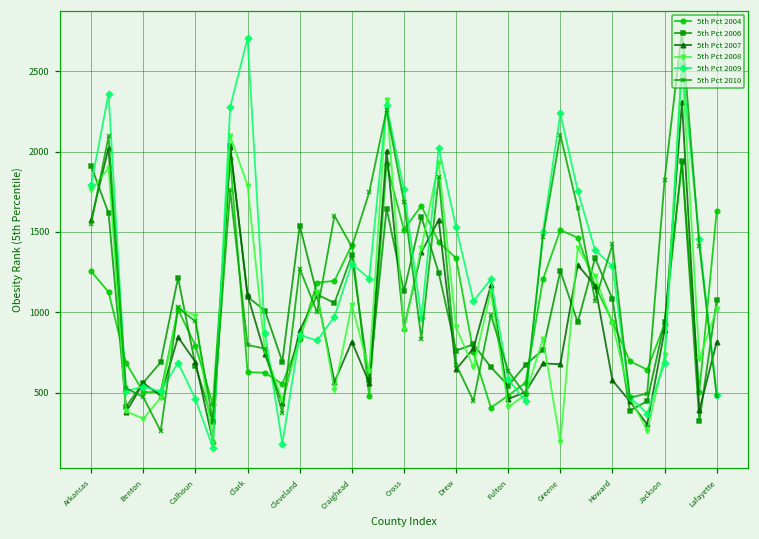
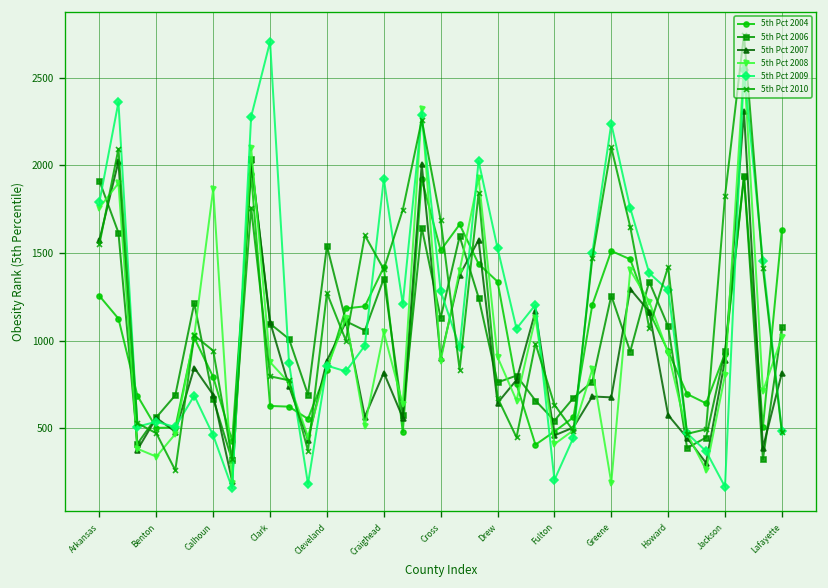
5th Pct 2008, Calhoun: 980 -> 1870
5th Pct 2008, Clark: 1790 -> 880
5th Pct 2009, Craighead: 1300 -> 1920
5th Pct 2009, Cross: 1760 -> 1280
5th Pct 2009, Fulton: 580 -> 210
5th Pct 2008, Jackson: 730 -> 800
5th Pct 2009, Jackson: 690 -> 170
